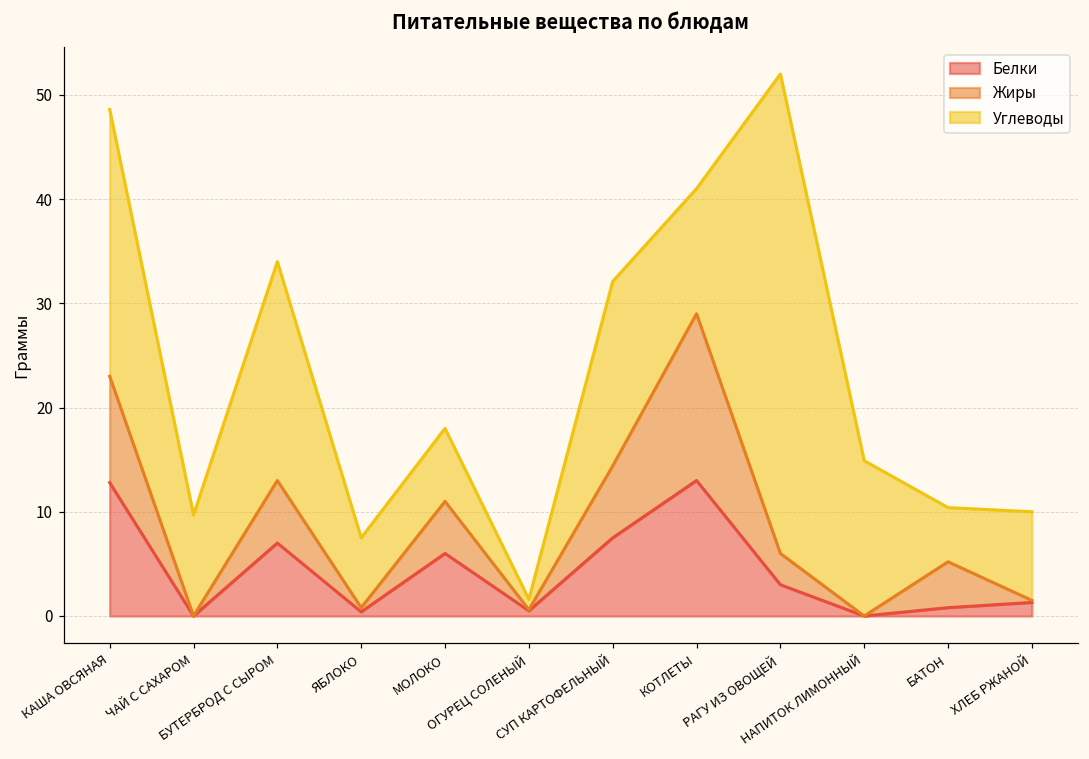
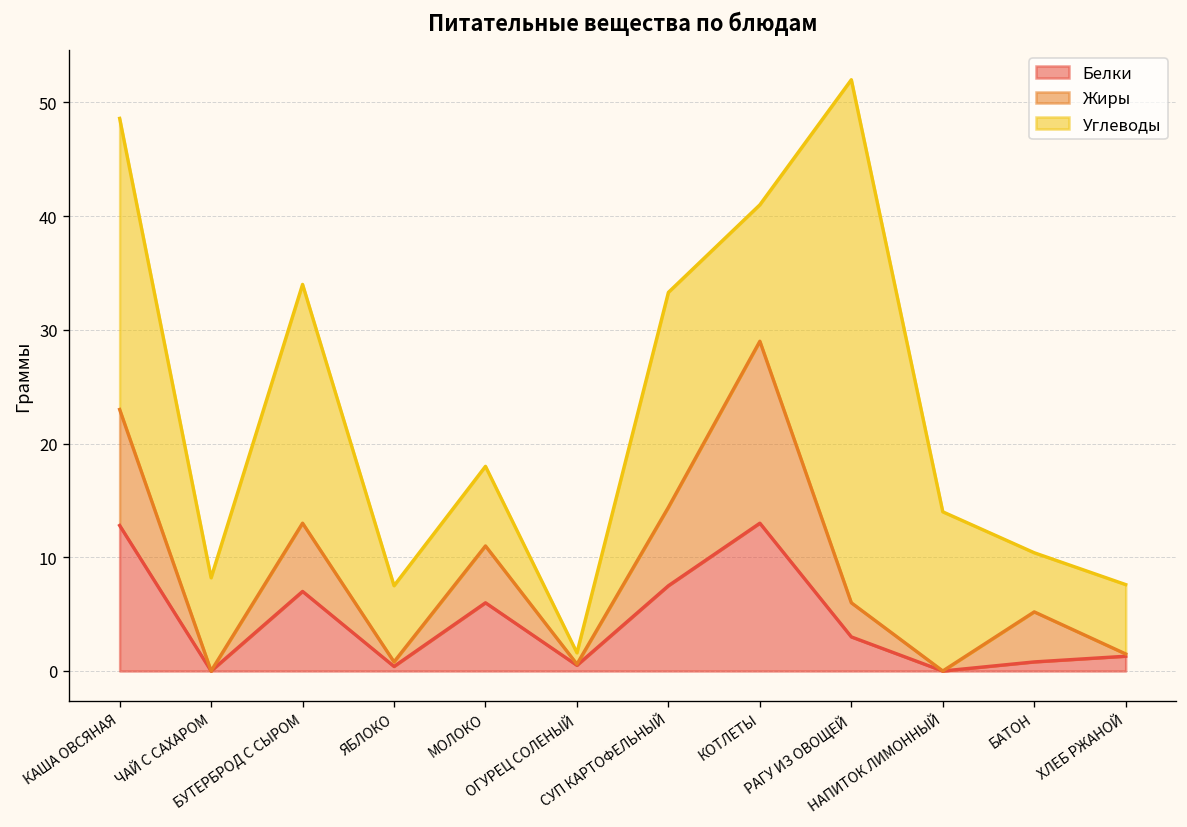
Углеводы, ЧАЙ С САХАРОМ: 10 -> 8
Углеводы, СУП КАРТОФЕЛЬНЫЙ: 18 -> 19
Углеводы, НАПИТОК ЛИМОННЫЙ: 15 -> 14
Углеводы, ХЛЕБ РЖАНОЙ: 9 -> 6
